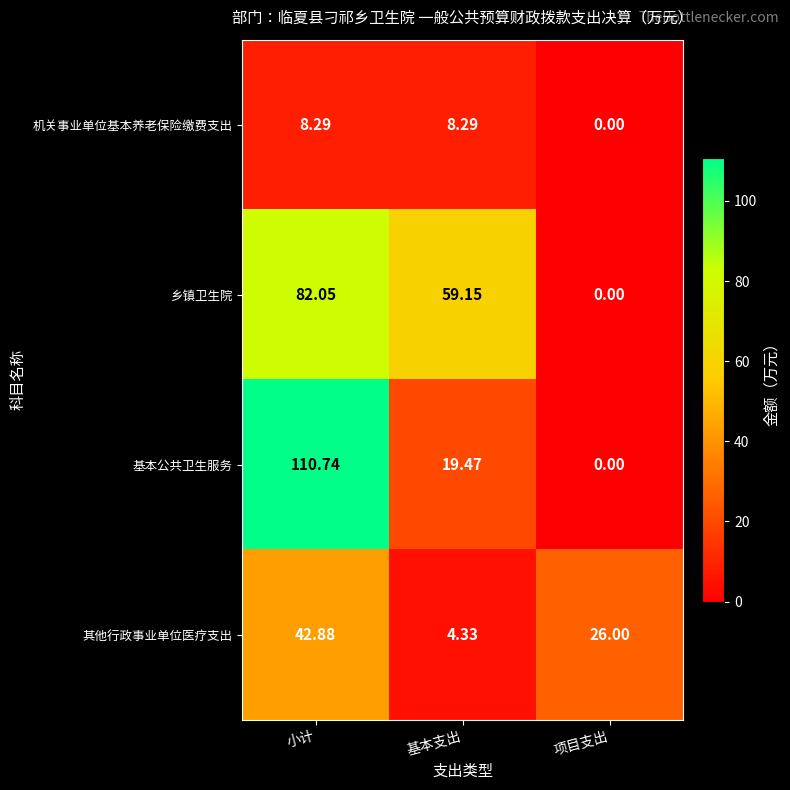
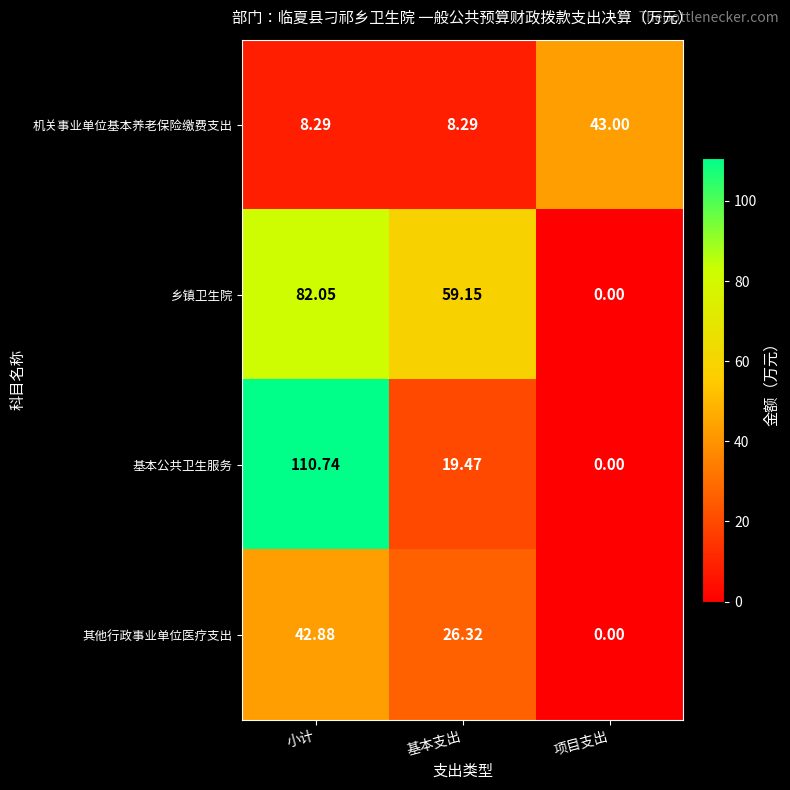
机关事业单位基本养老保险缴费支出, 项目支出: 0.00 -> 43.00
其他行政事业单位医疗支出, 基本支出: 4.33 -> 26.32
其他行政事业单位医疗支出, 项目支出: 26.00 -> 0.00
